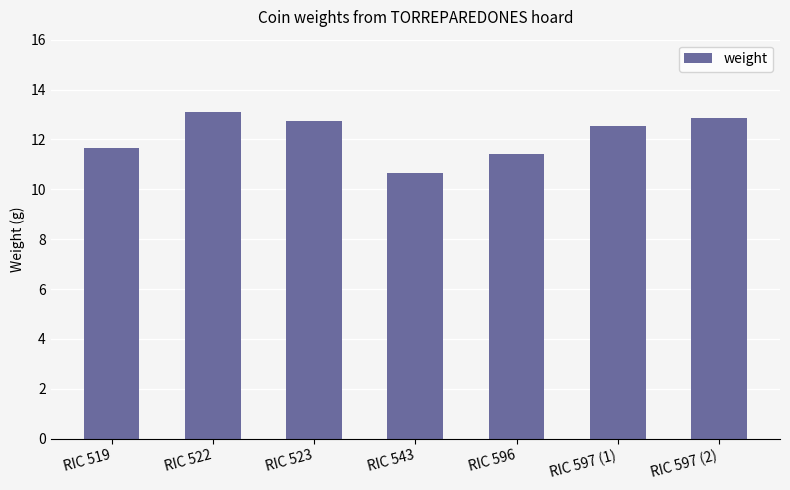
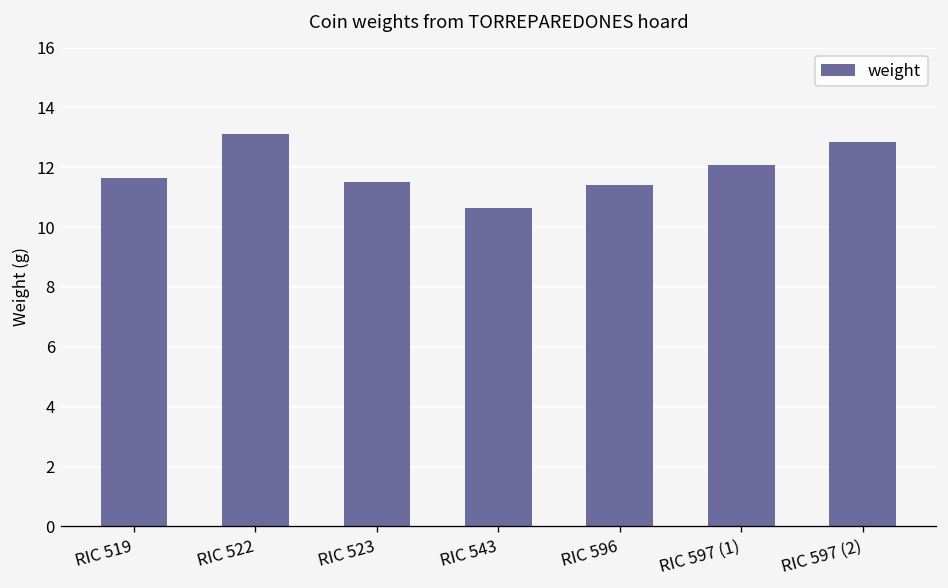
RIC 523: 12.7 -> 11.5
RIC 597 (1): 12.5 -> 12.1
